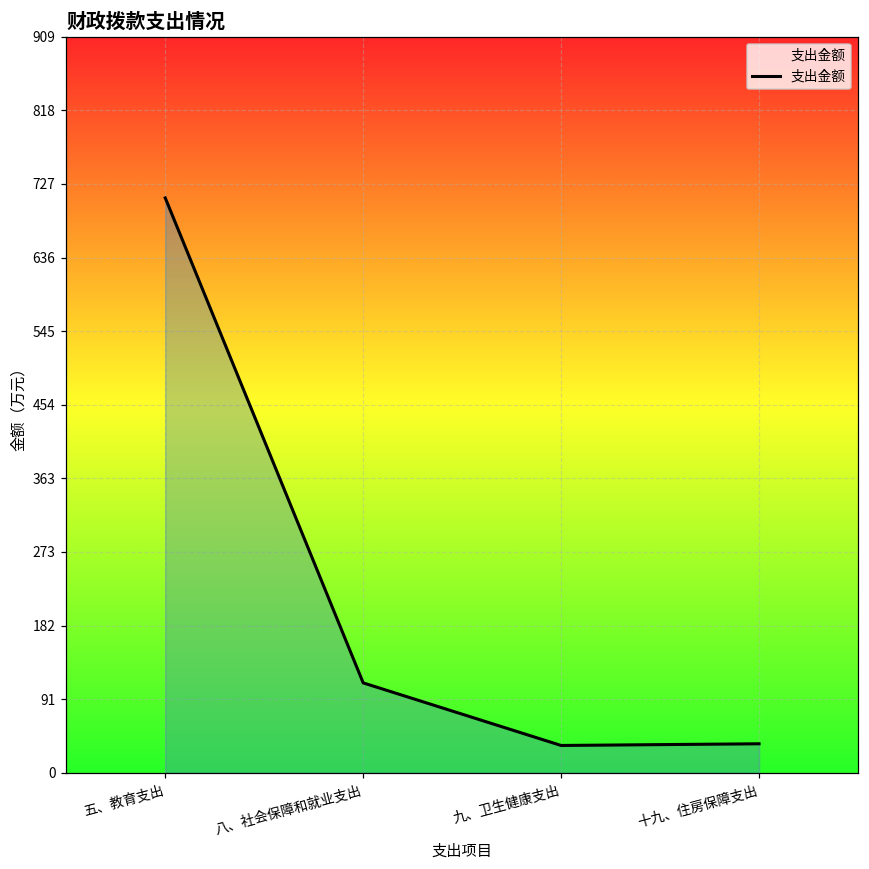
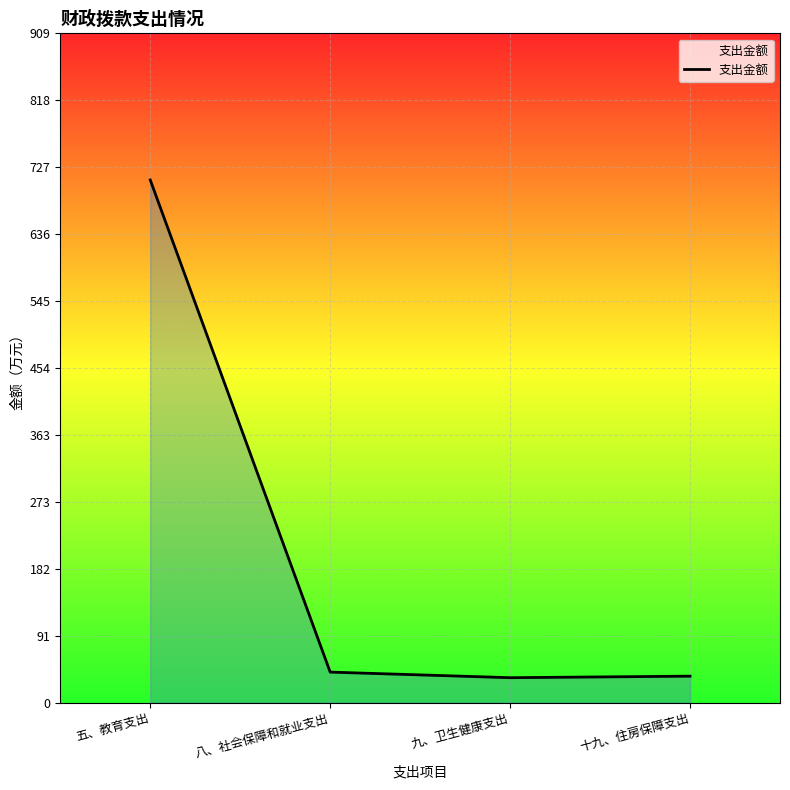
八、社会保障和就业支出: 110 -> 40
